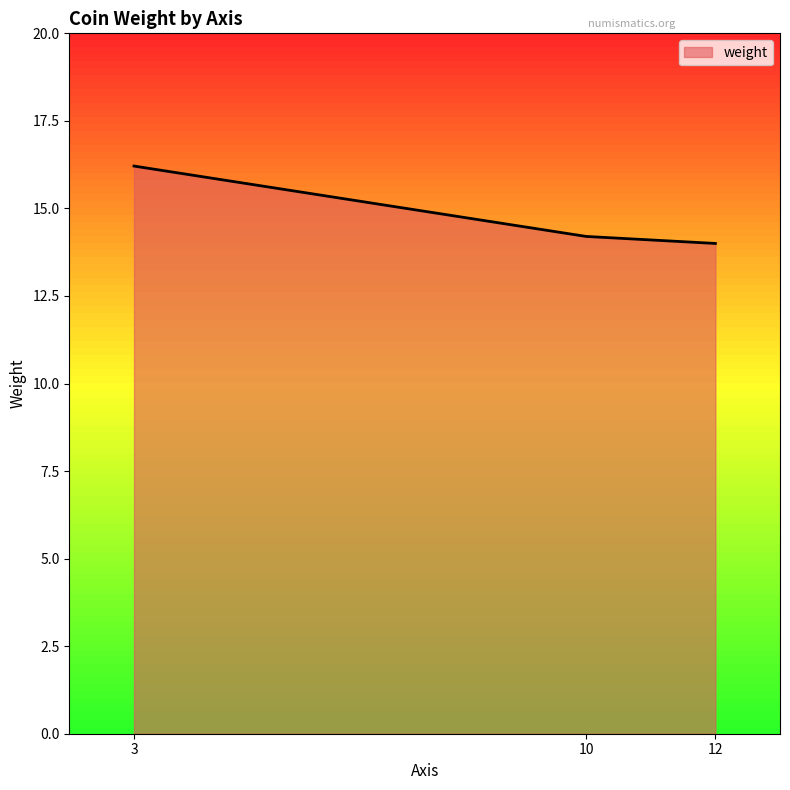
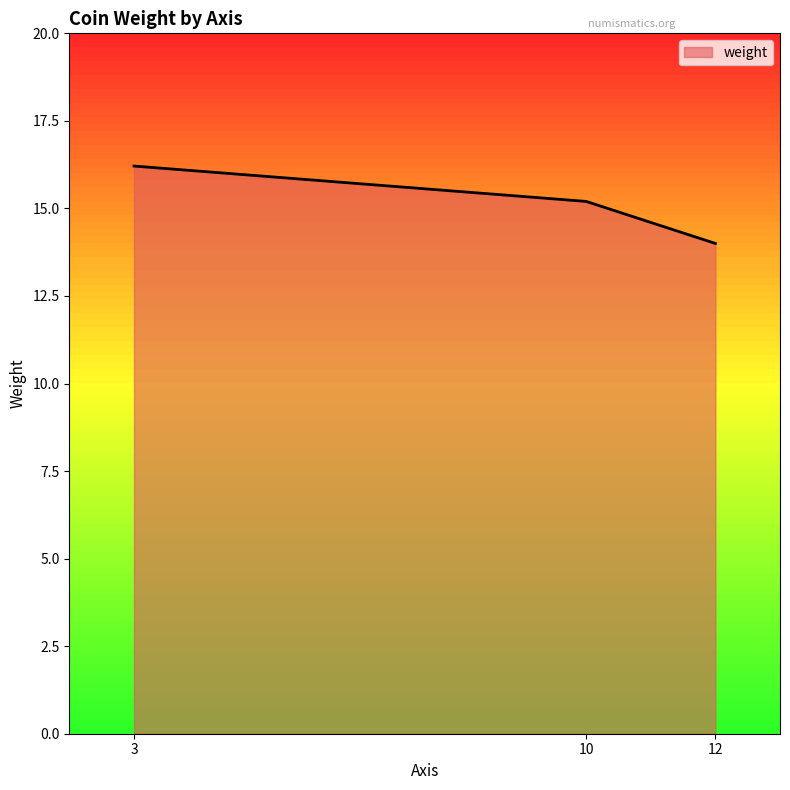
10: 14.2 -> 15.2
